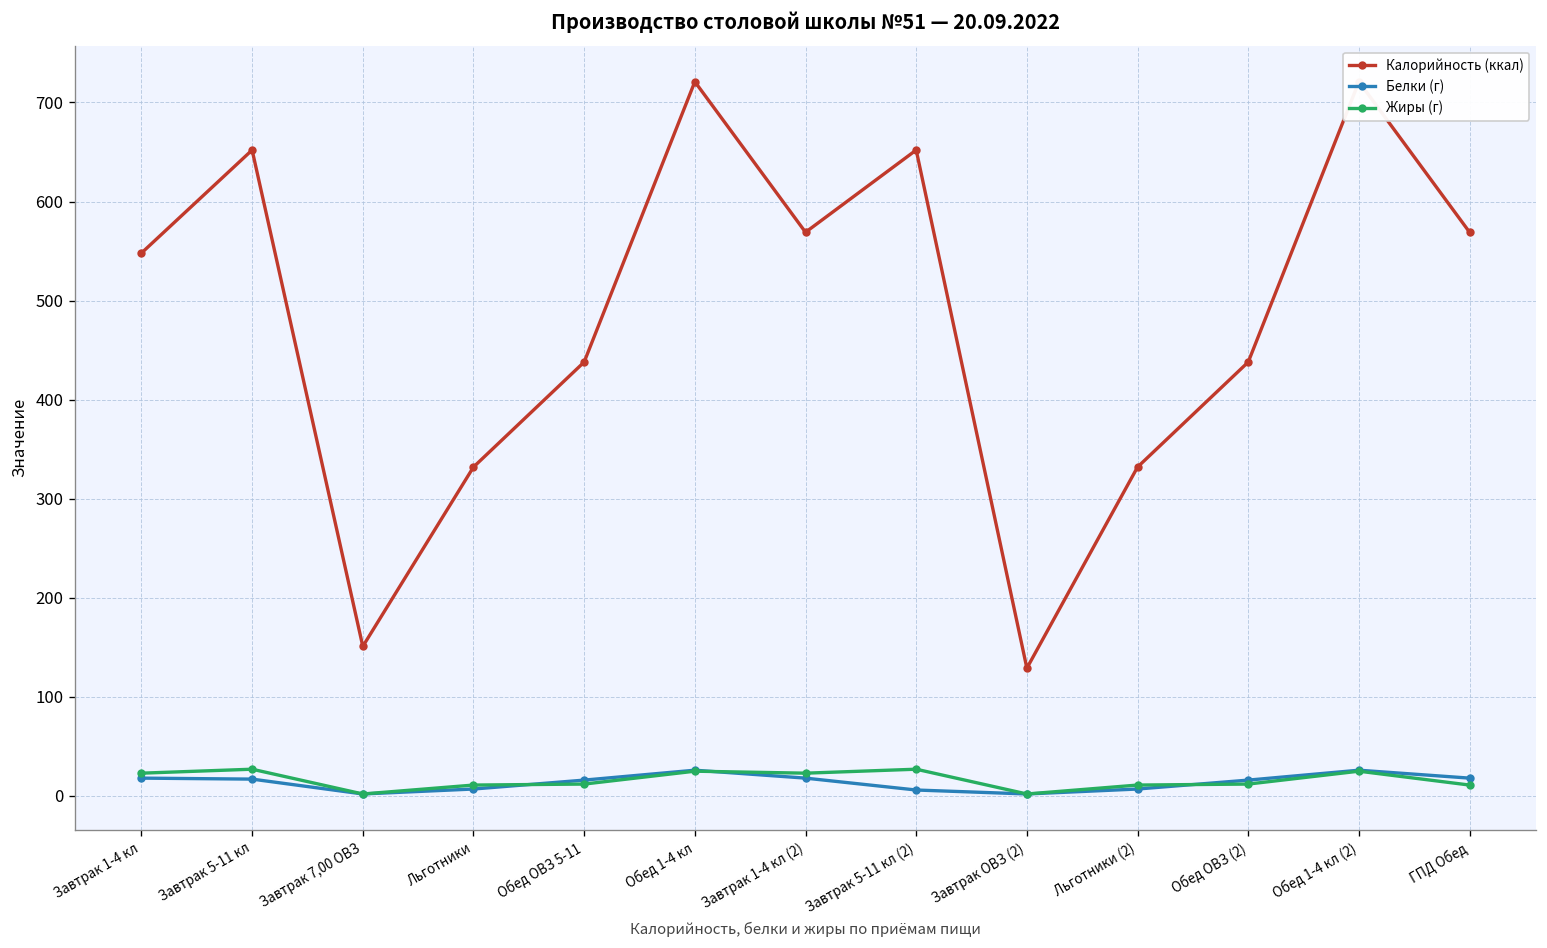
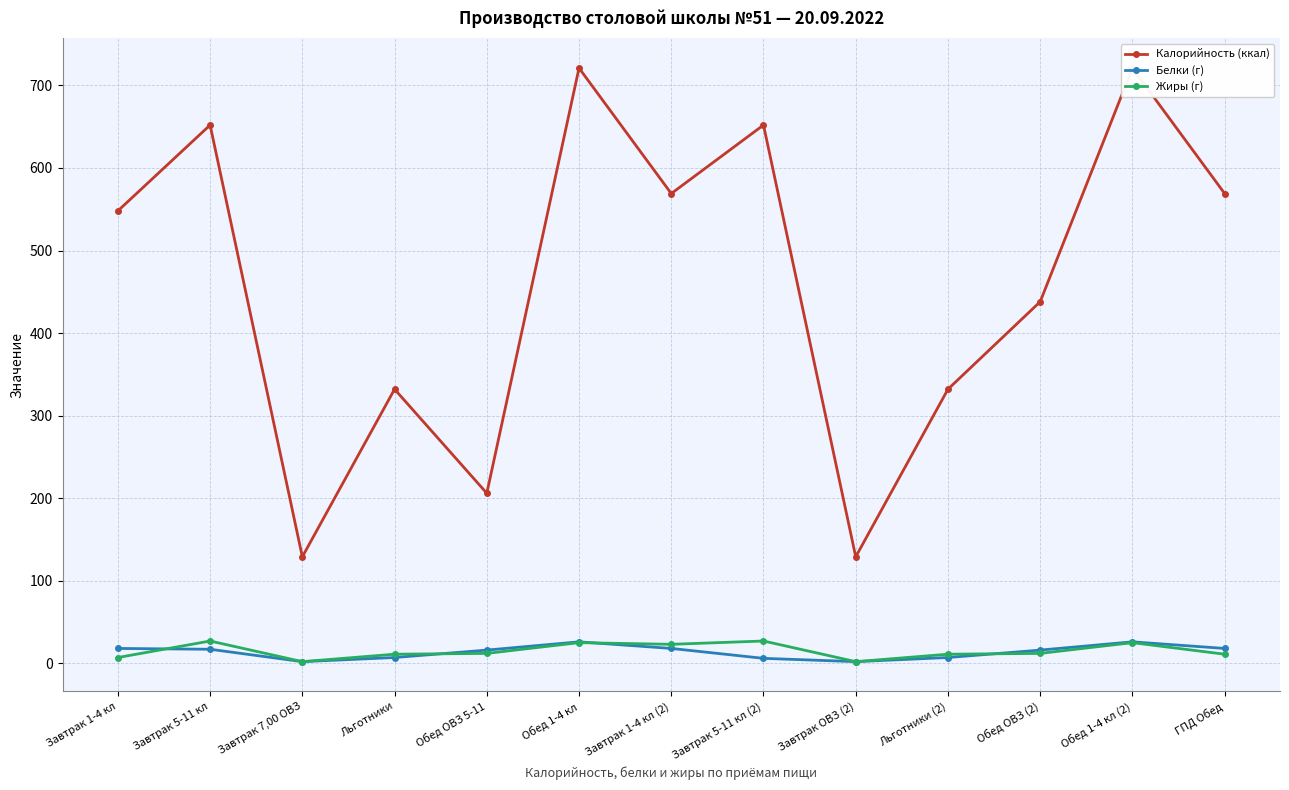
Жиры (г), Завтрак 1-4 кл: 20 -> 10
Калорийность (ккал), Завтрак 7,00 ОВЗ: 150 -> 130
Калорийность (ккал), Обед ОВЗ 5-11: 440 -> 210
